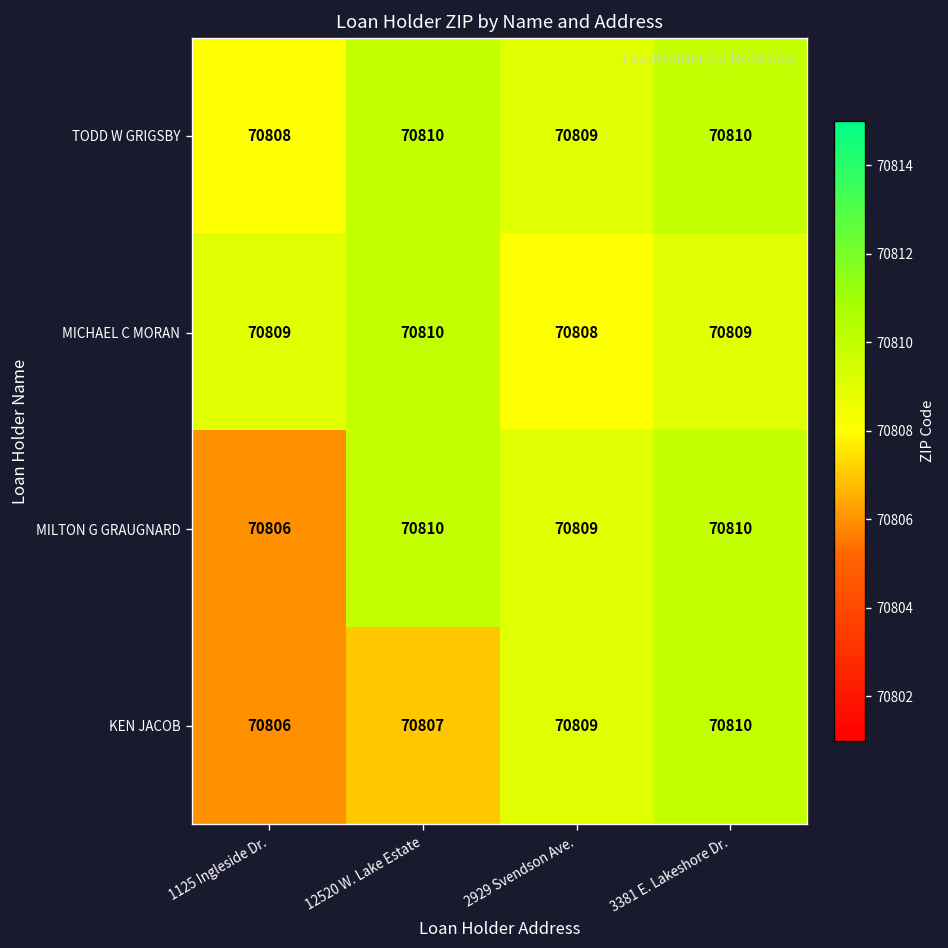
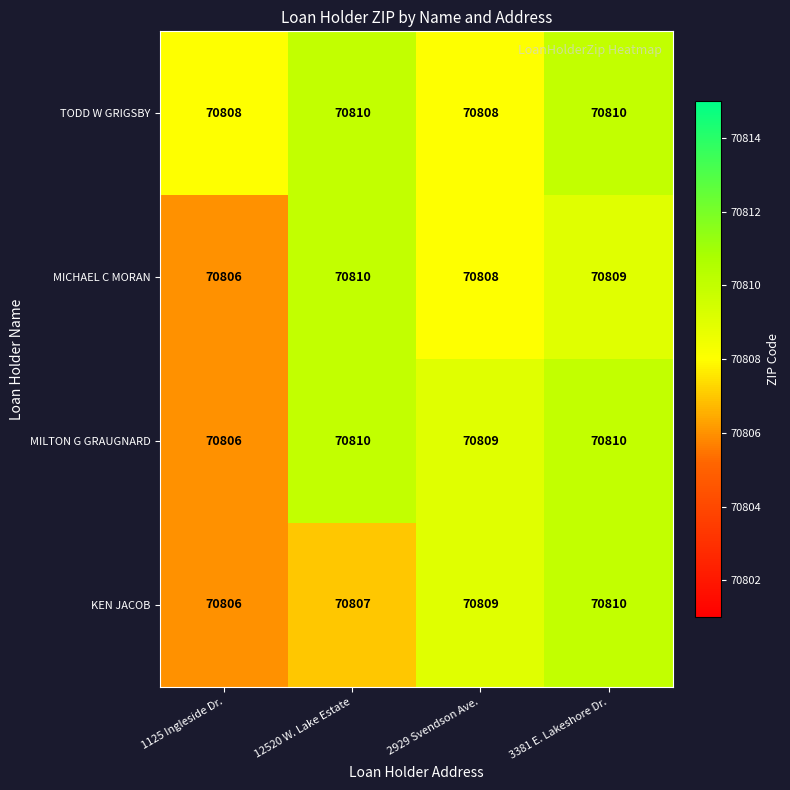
TODD W GRIGSBY, 2929 Svendson Ave.: 70809 -> 70808
MICHAEL C MORAN, 1125 Ingleside Dr.: 70809 -> 70806
